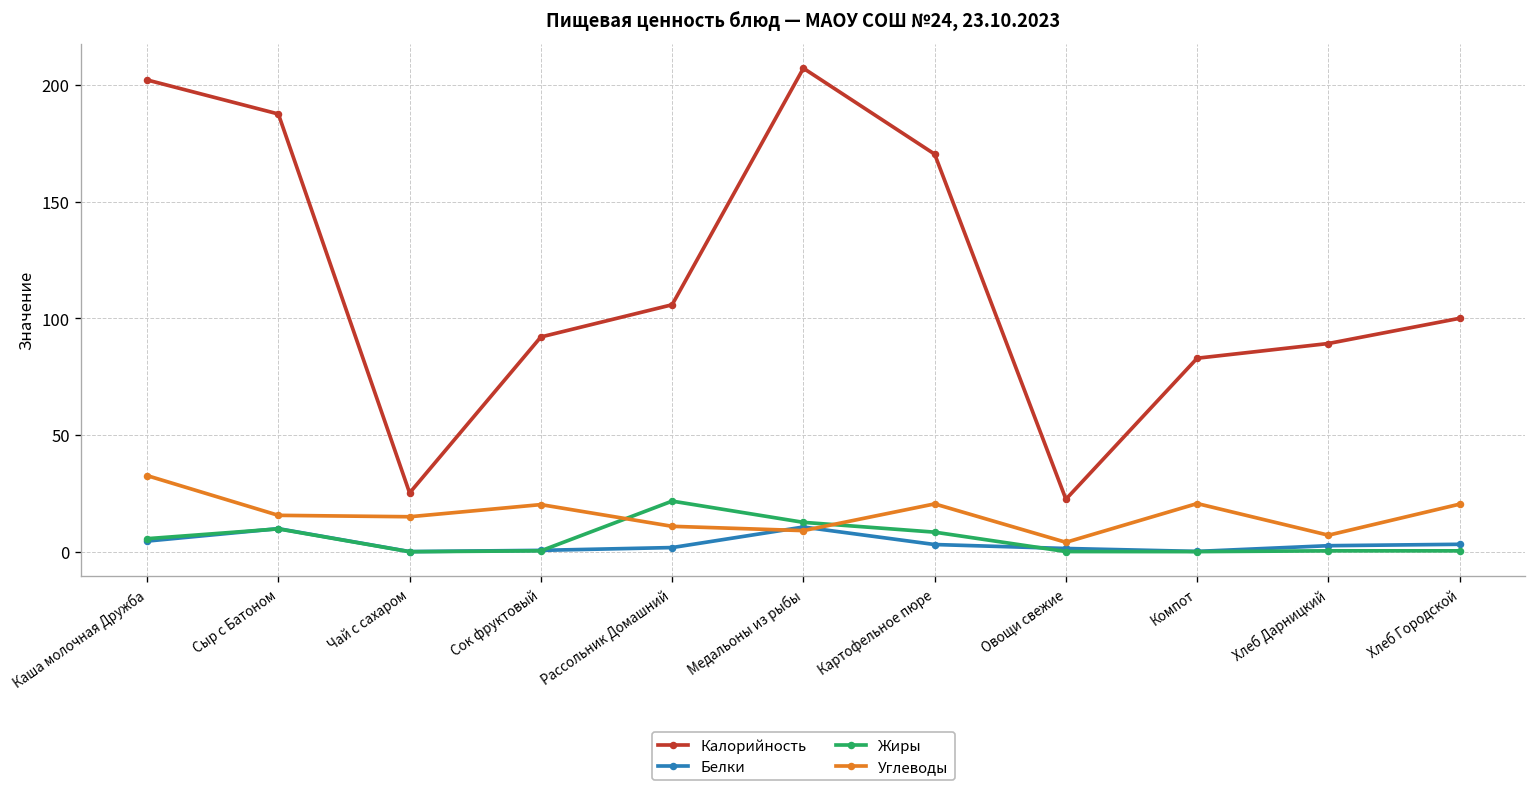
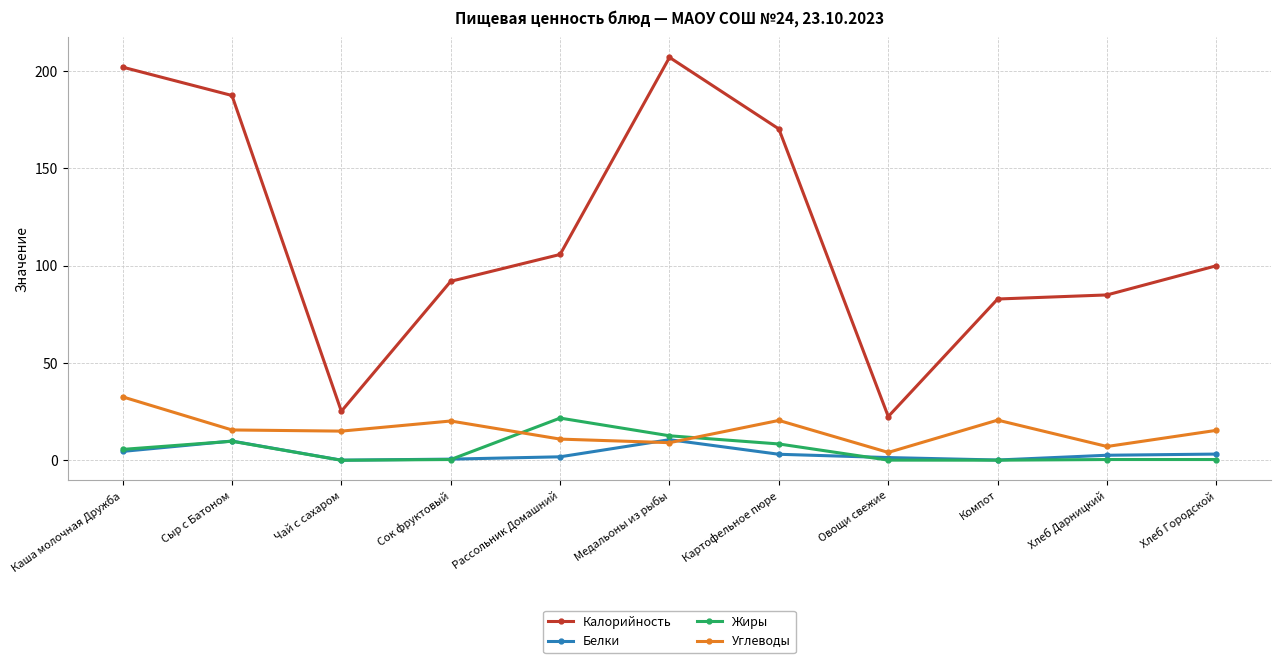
Калорийность, Хлеб Дарницкий: 89 -> 85
Углеводы, Хлеб Городской: 20 -> 15
